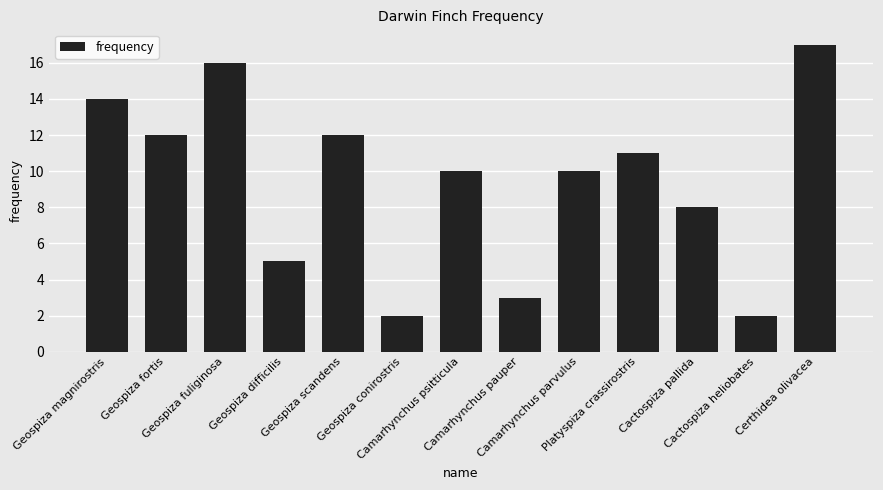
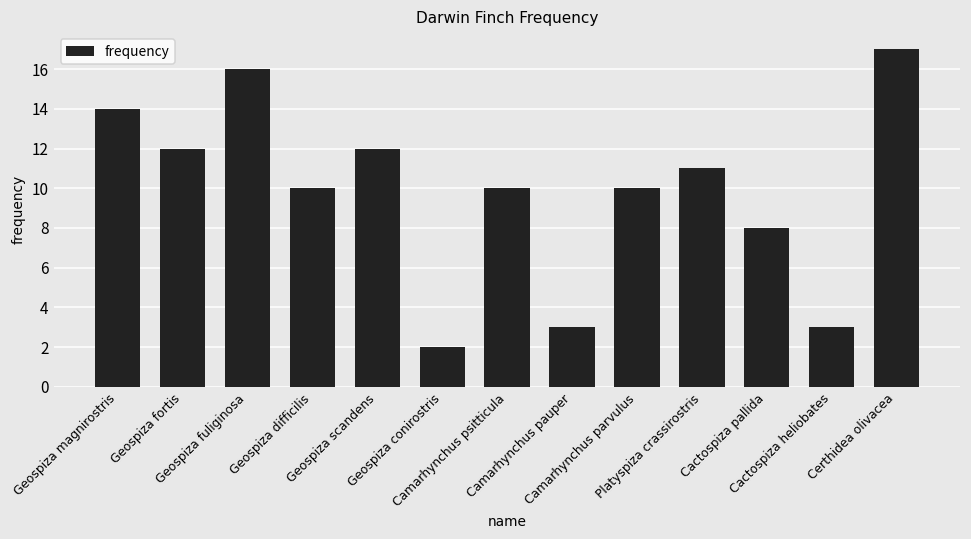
Geospiza difficilis: 5 -> 10
Cactospiza heliobates: 2 -> 3
